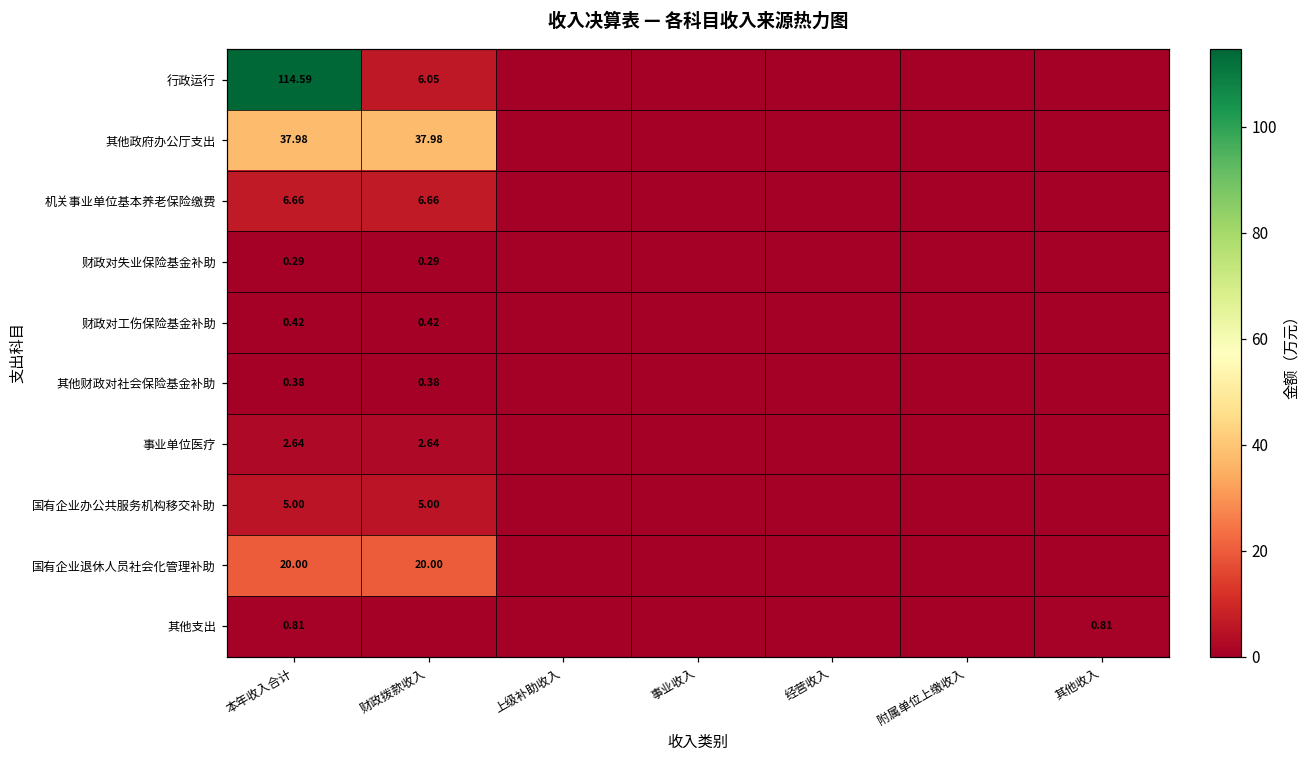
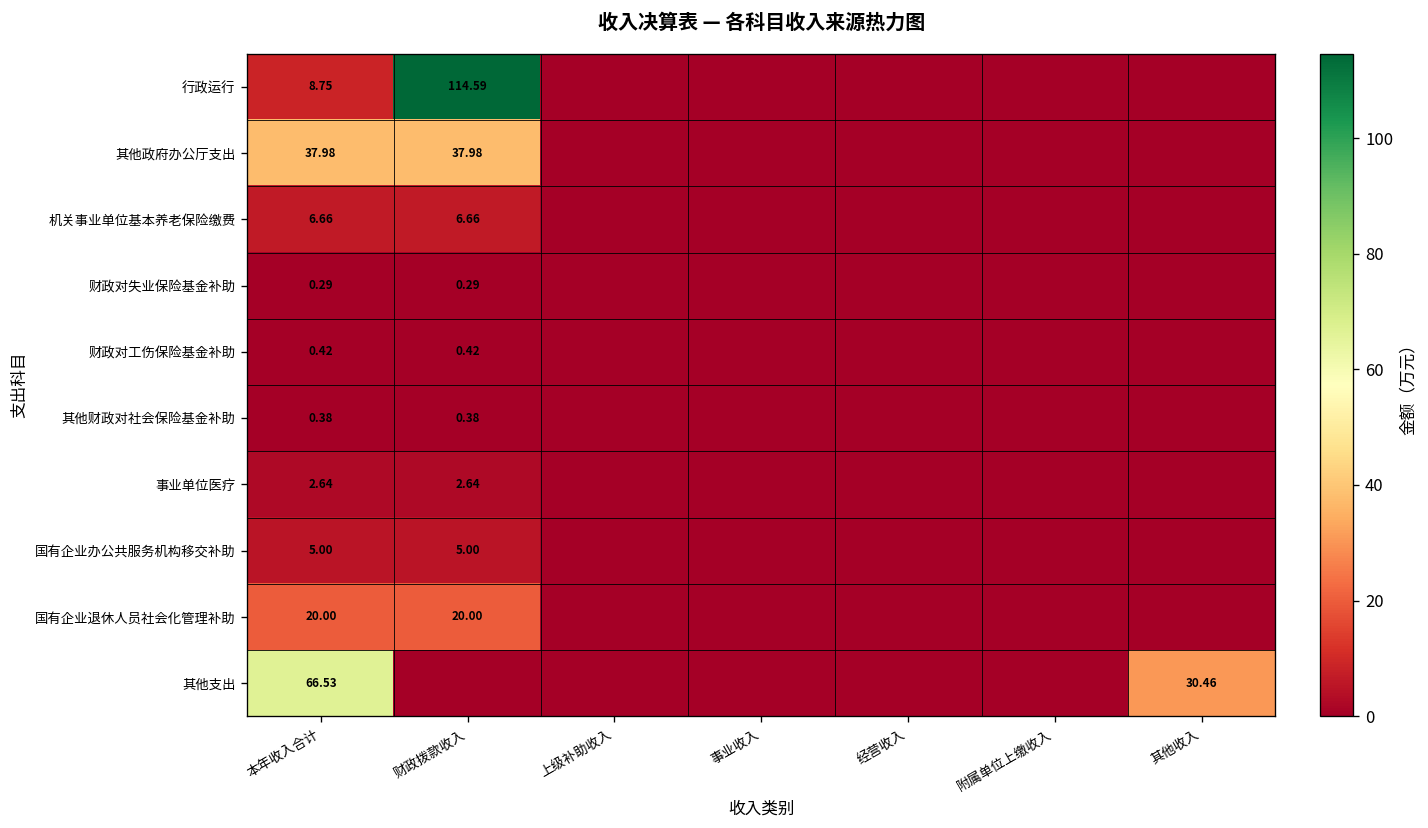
行政运行, 本年收入合计: 114.59 -> 8.75
行政运行, 财政拨款收入: 6.05 -> 114.59
其他支出, 本年收入合计: 0.81 -> 66.53
其他支出, 其他收入: 0.81 -> 30.46
